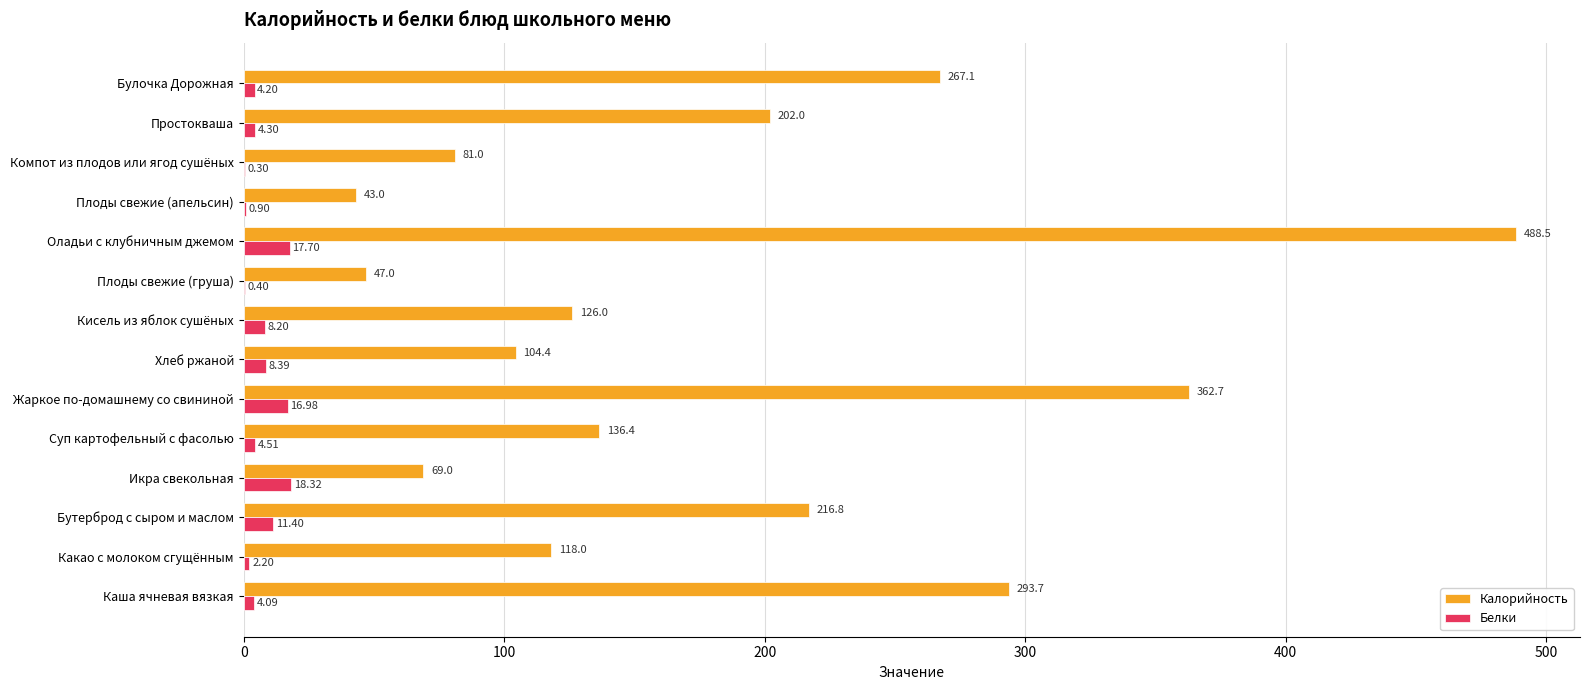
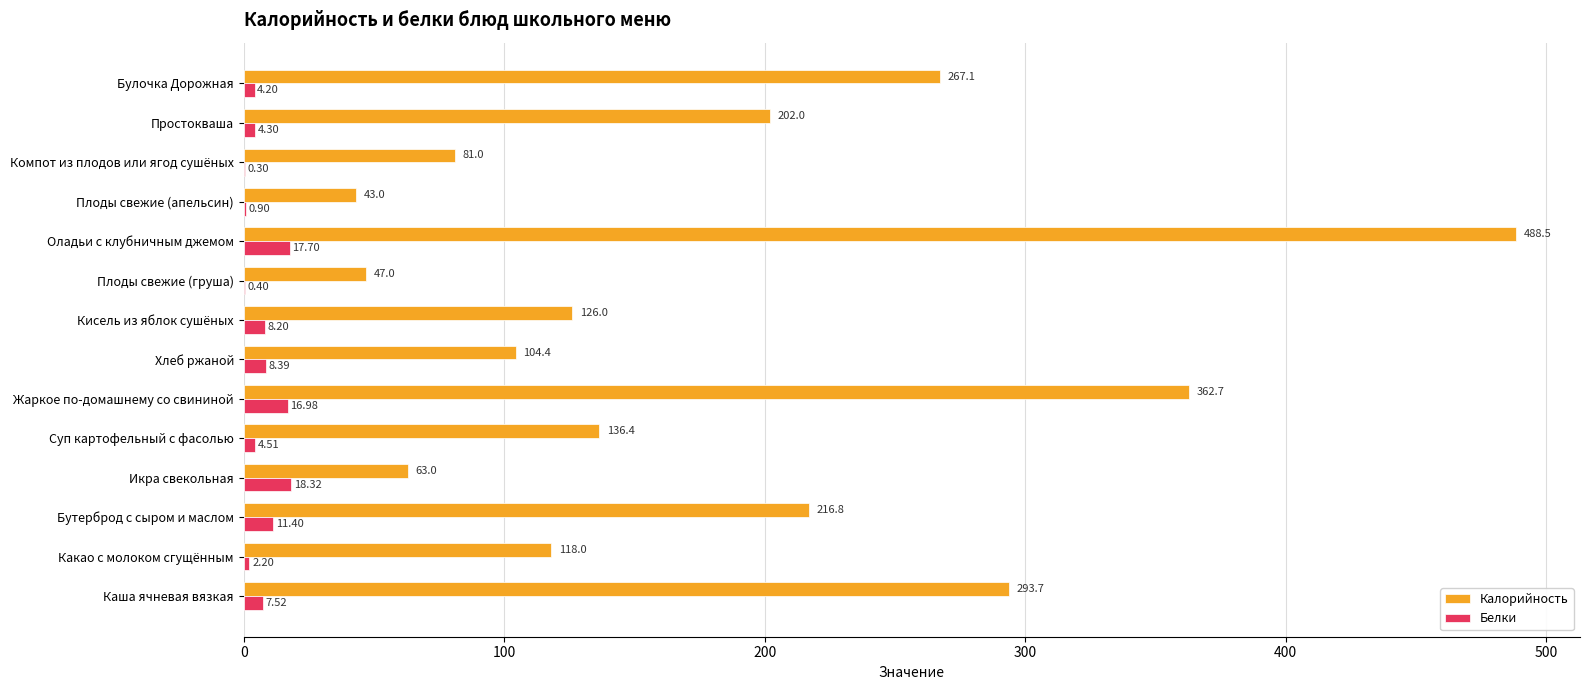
Калорийность, Икра свекольная: 69.0 -> 63.0
Белки, Каша ячневая вязкая: 4.09 -> 7.52
